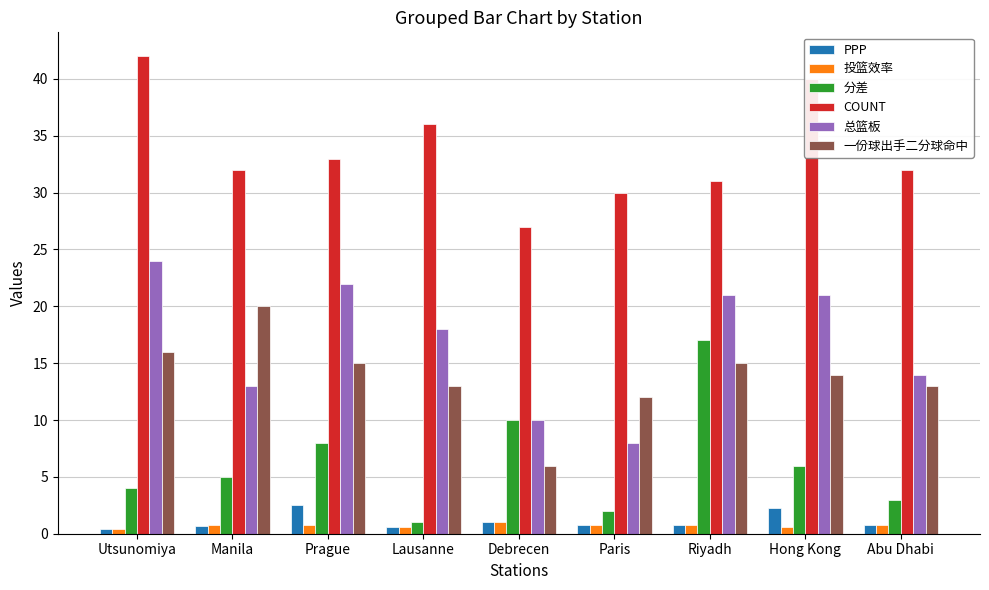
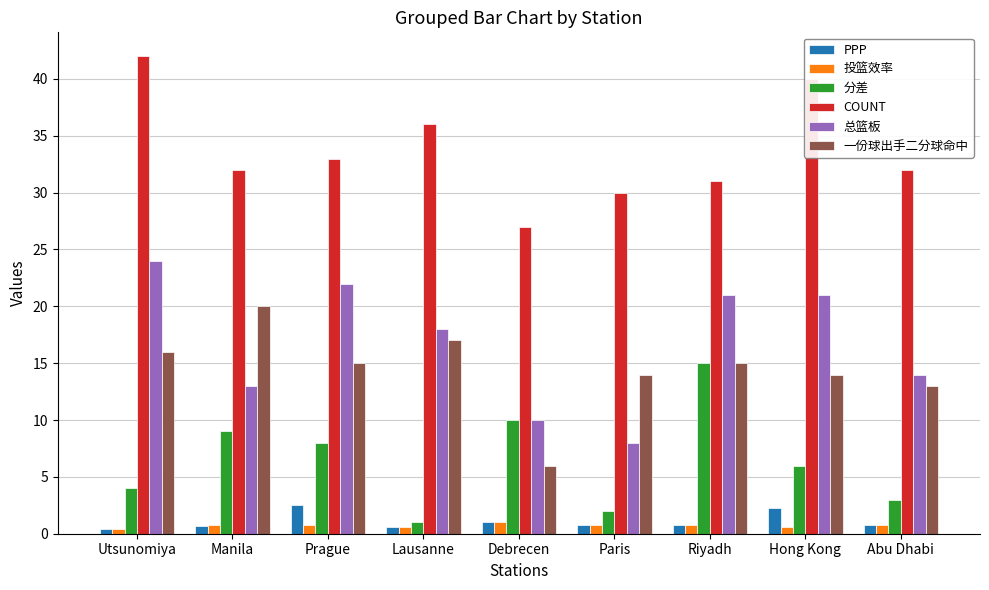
分差, Manila: 5 -> 9
一份球出手二分球命中, Lausanne: 13 -> 17
一份球出手二分球命中, Paris: 12 -> 14
分差, Riyadh: 17 -> 15
